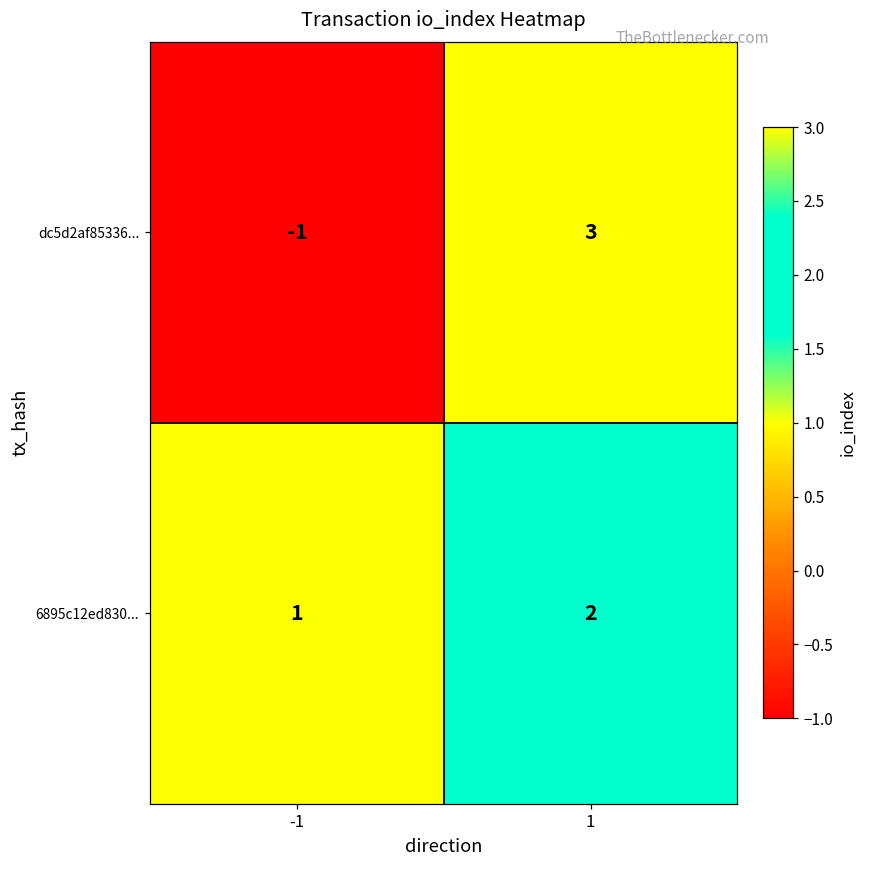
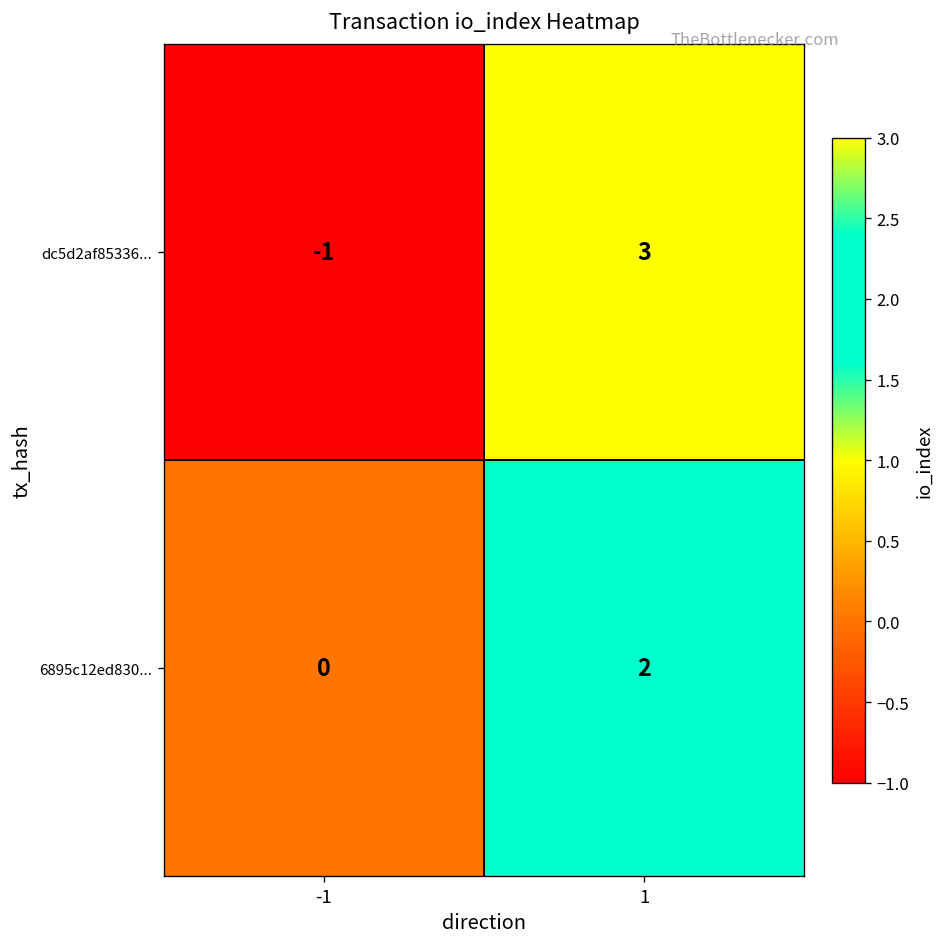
6895c12ed830..., -1: 1 -> 0
